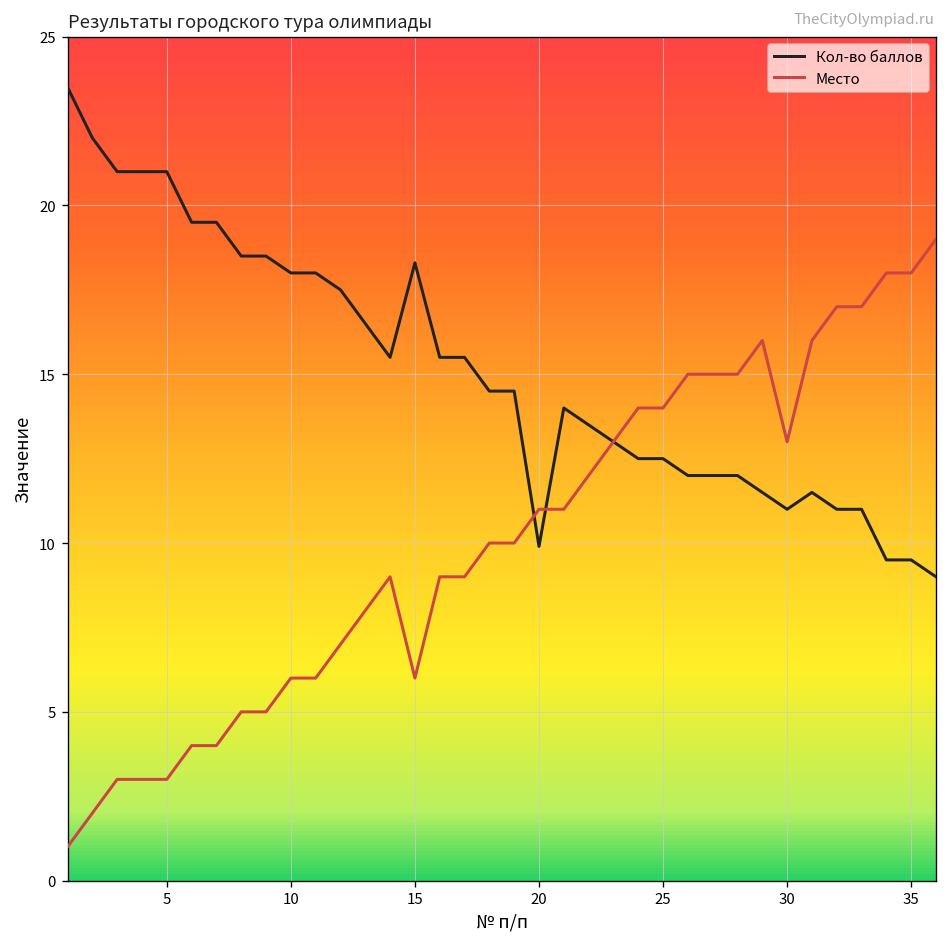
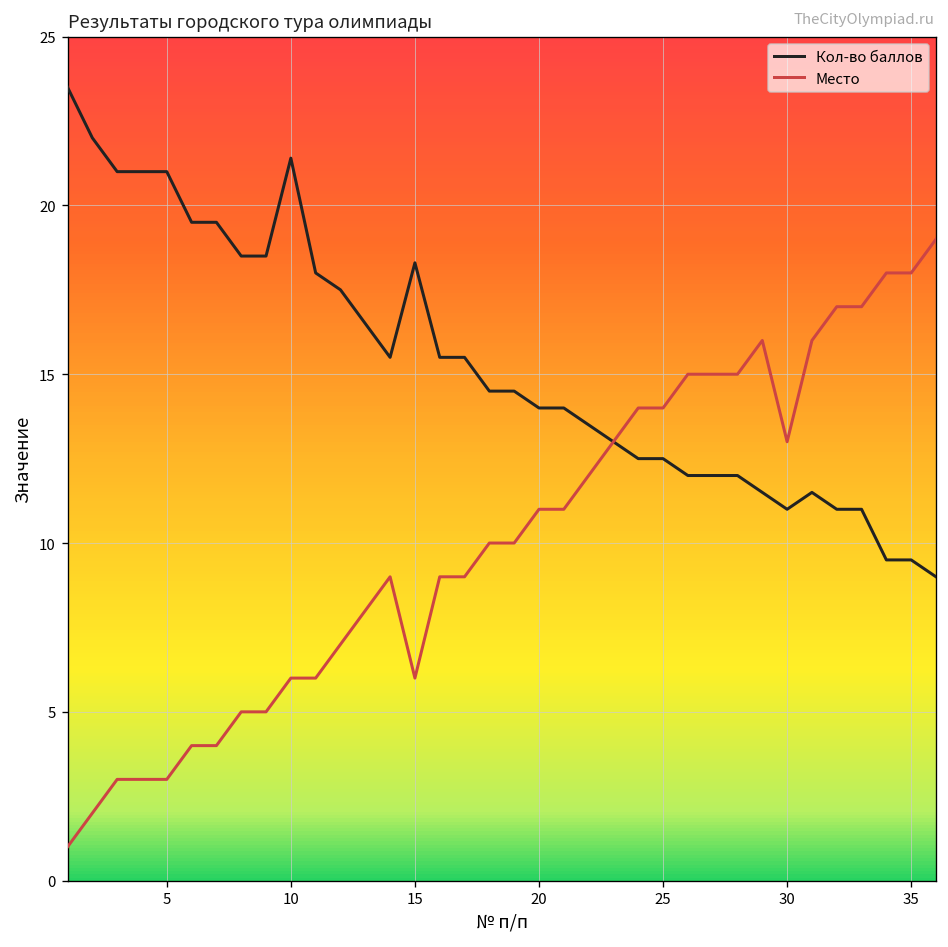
Кол-во баллов, 10: 18.0 -> 21.4
Кол-во баллов, 20: 9.9 -> 14.0
